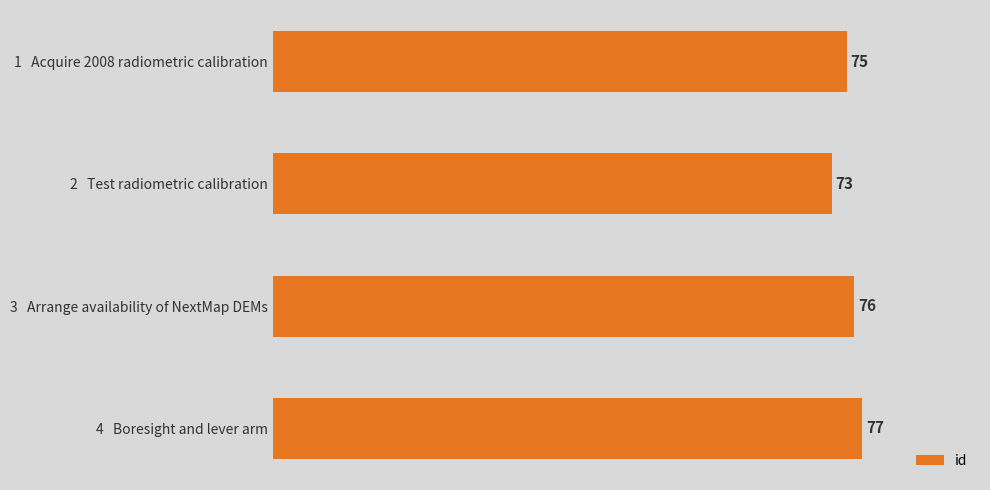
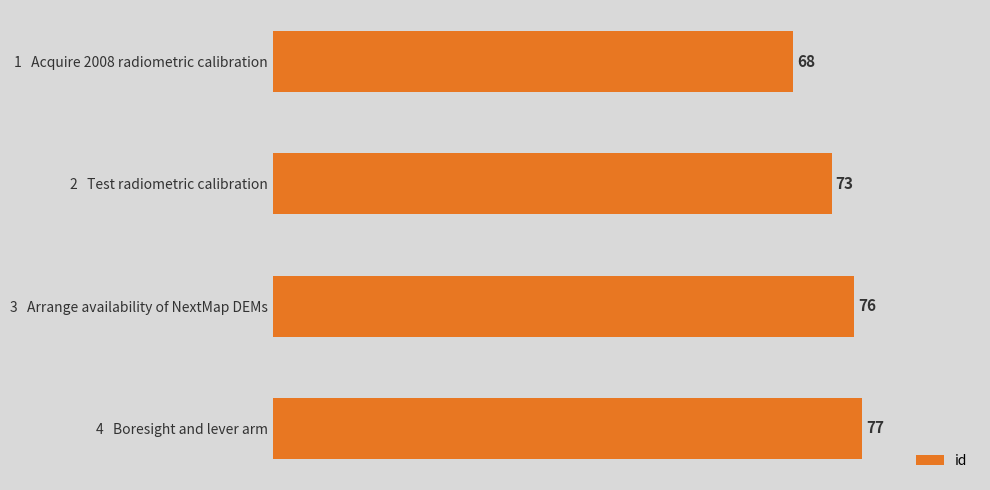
1 Acquire 2008 radiometric calibration: 75 -> 68
